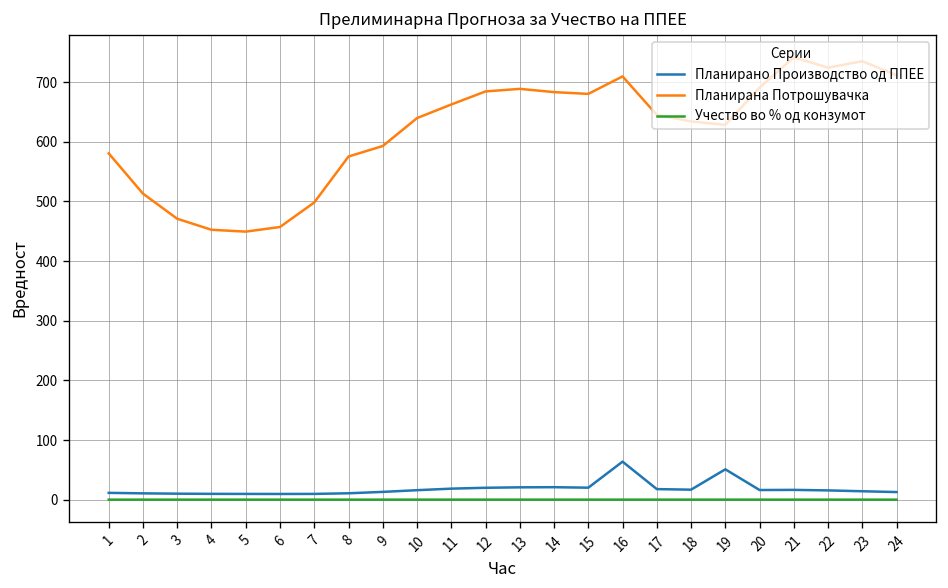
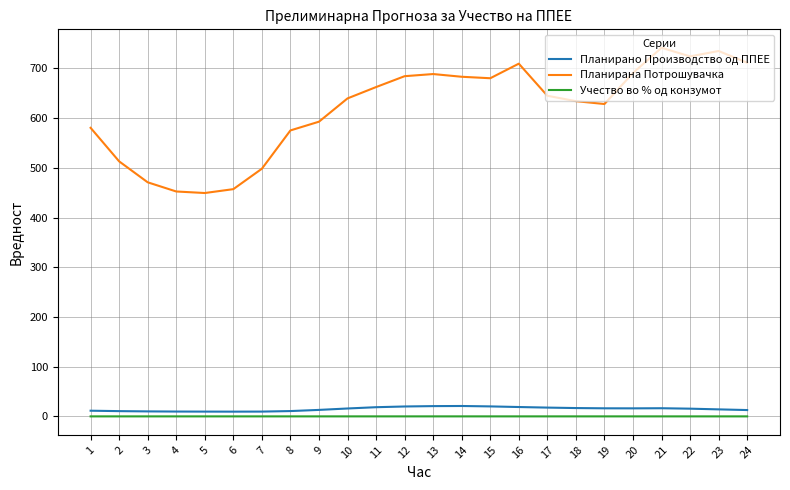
Планирано Производство од ППЕЕ, 16: 60 -> 20
Планирано Производство од ППЕЕ, 19: 50 -> 20
